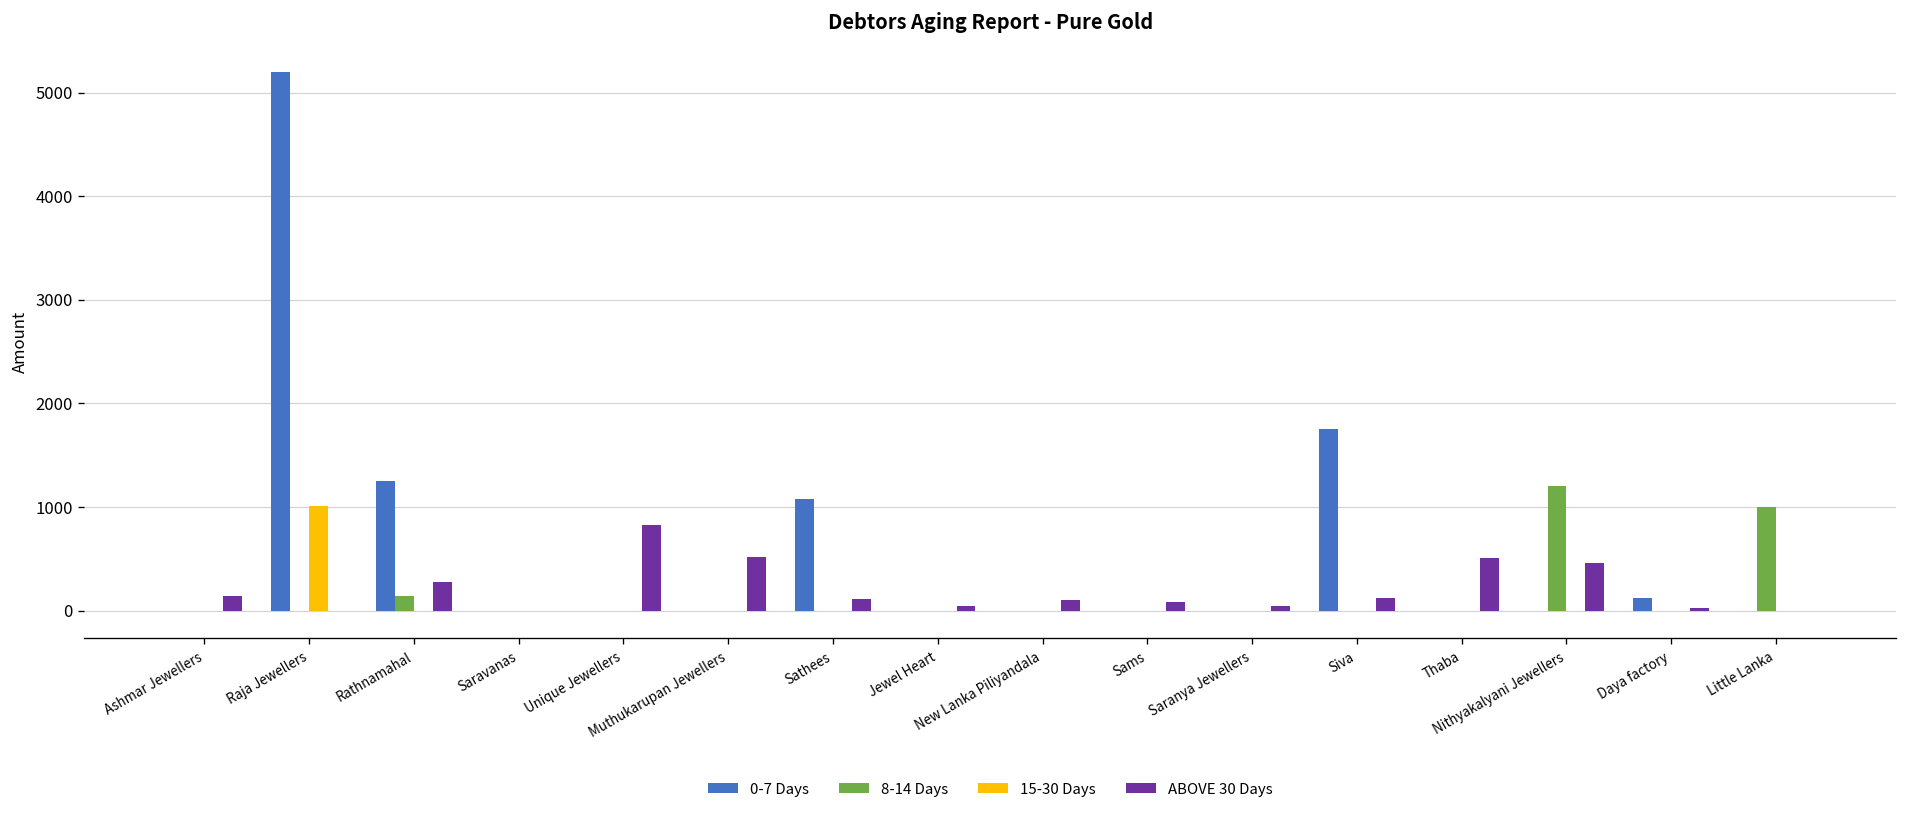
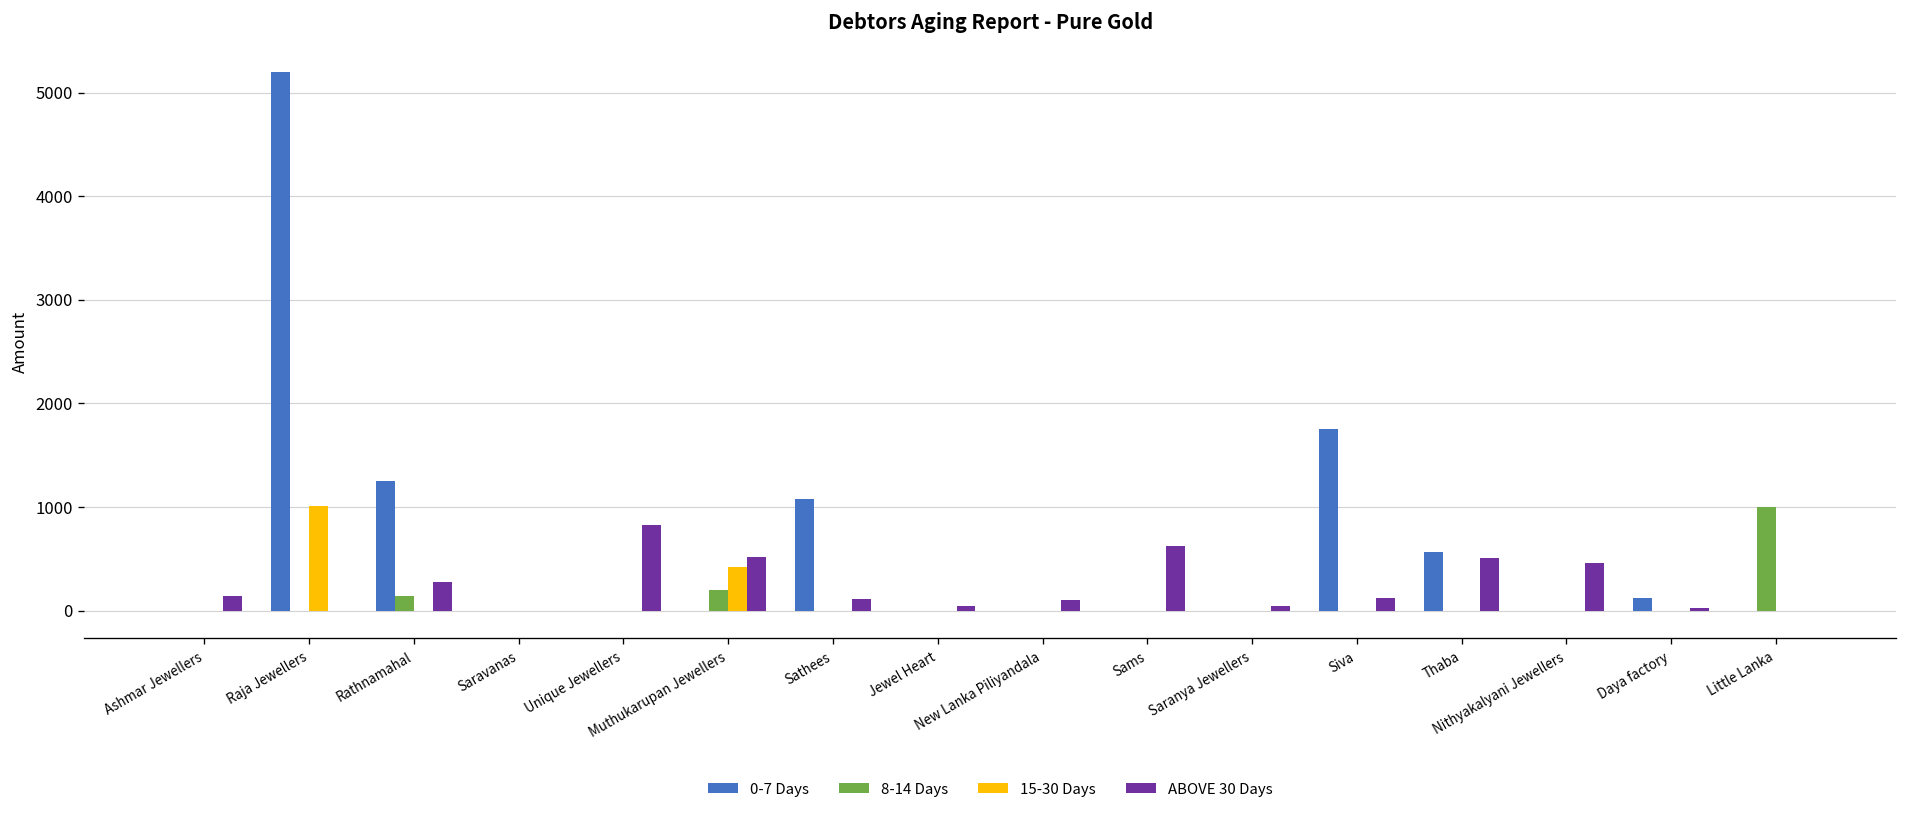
8-14 Days, Muthukarupan Jewellers: 0 -> 200
15-30 Days, Muthukarupan Jewellers: 0 -> 400
ABOVE 30 Days, Sams: 100 -> 600
0-7 Days, Thaba: 0 -> 600
8-14 Days, Nithyakalyani Jewellers: 1200 -> 0
